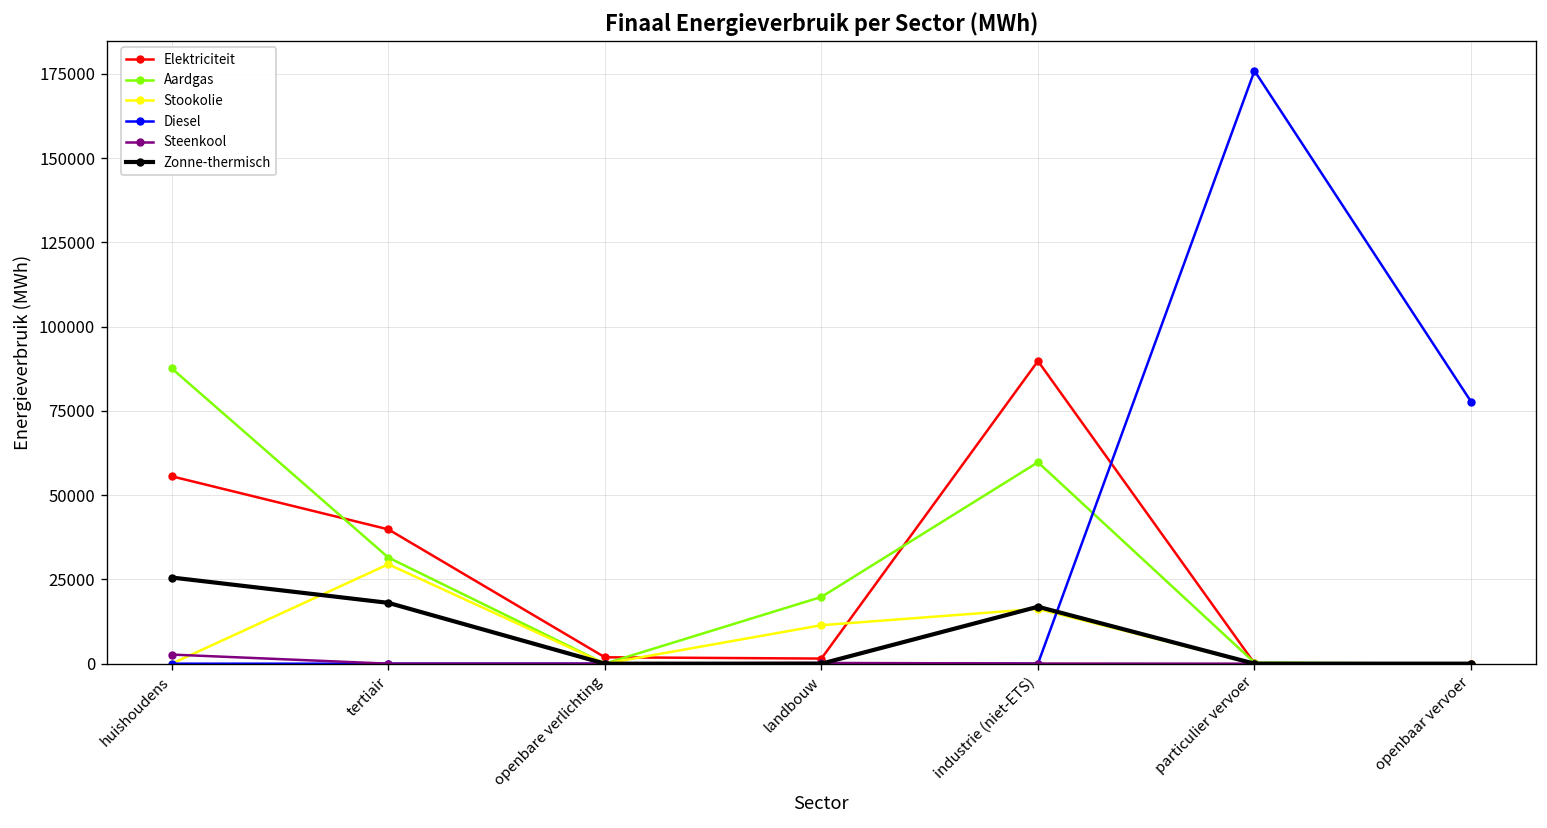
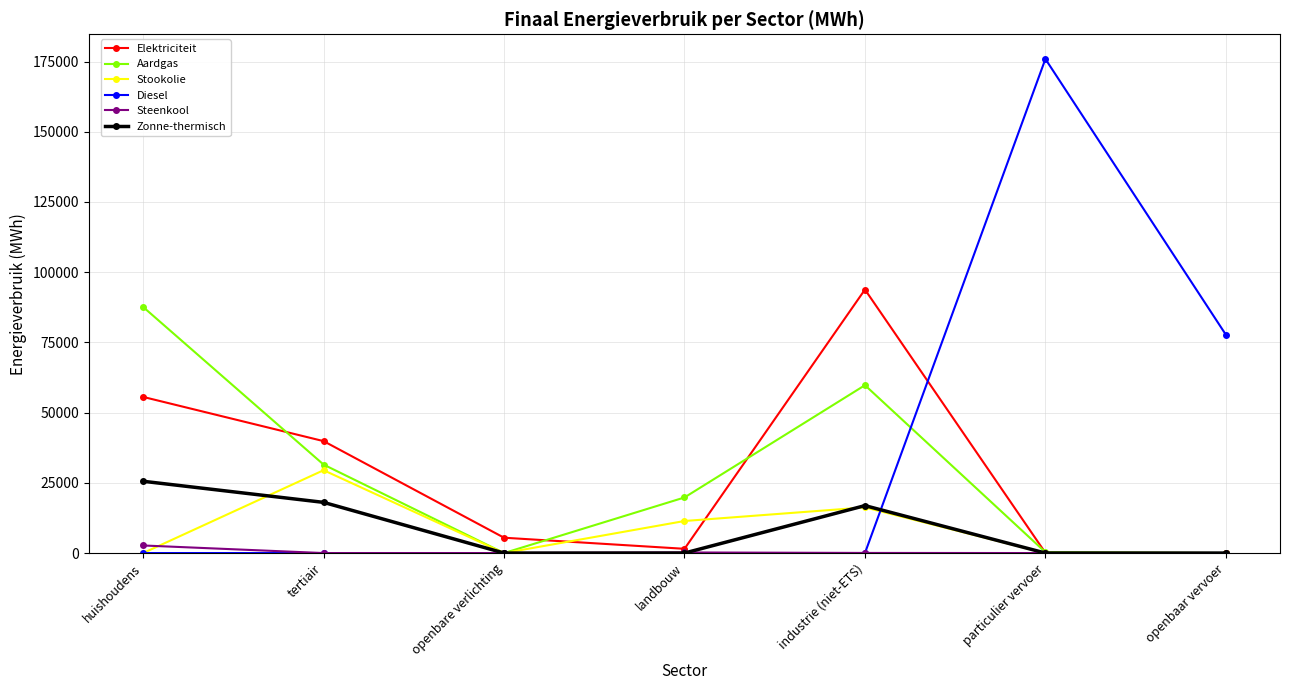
Elektriciteit, openbare verlichting: 2000 -> 5000
Elektriciteit, industrie (niet-ETS): 90000 -> 94000
